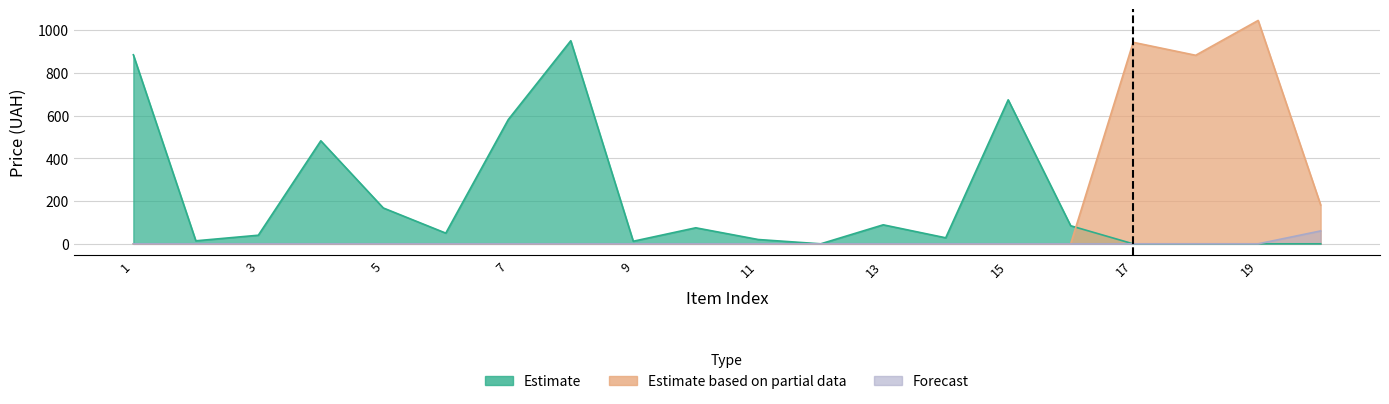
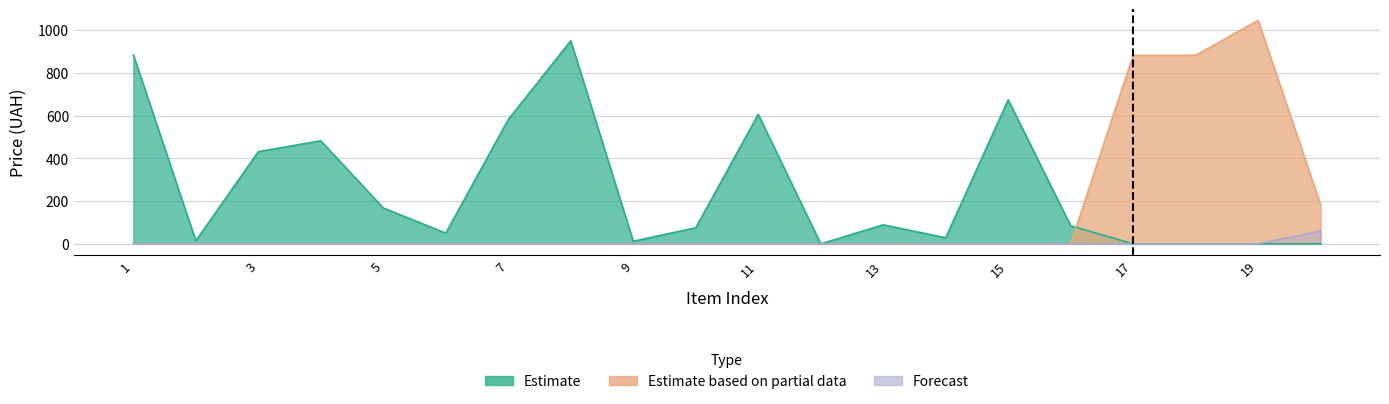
Estimate, 3: 40 -> 430
Estimate, 11: 20 -> 610
Estimate based on partial data, 17: 940 -> 880
